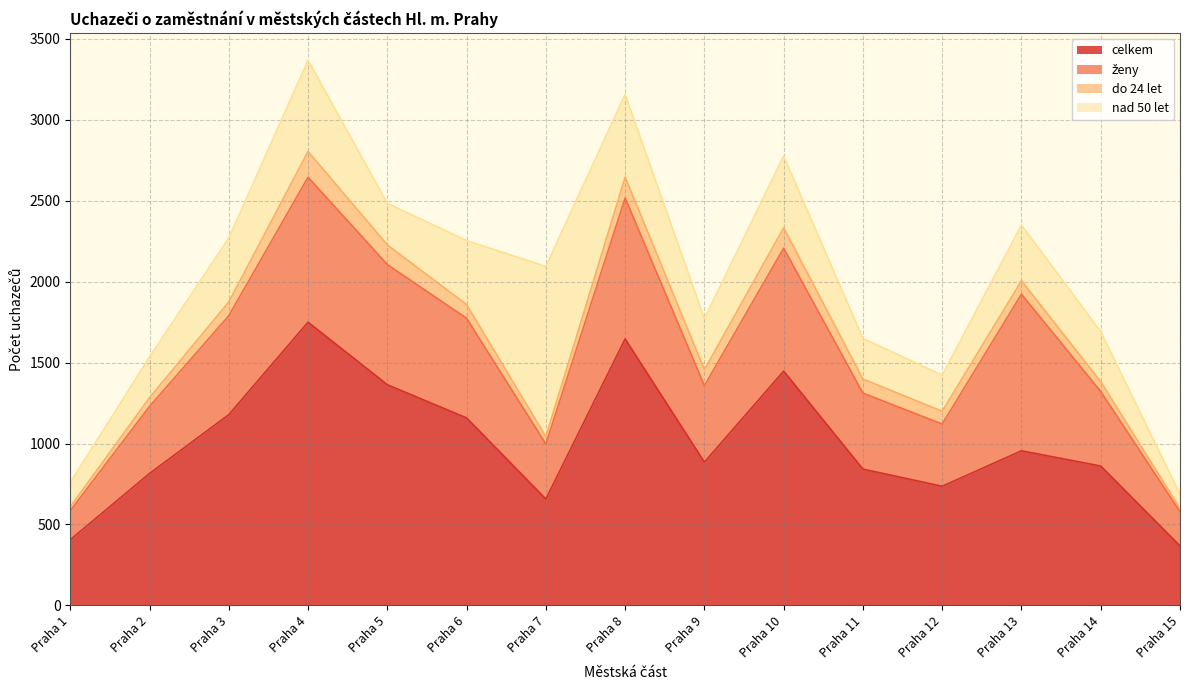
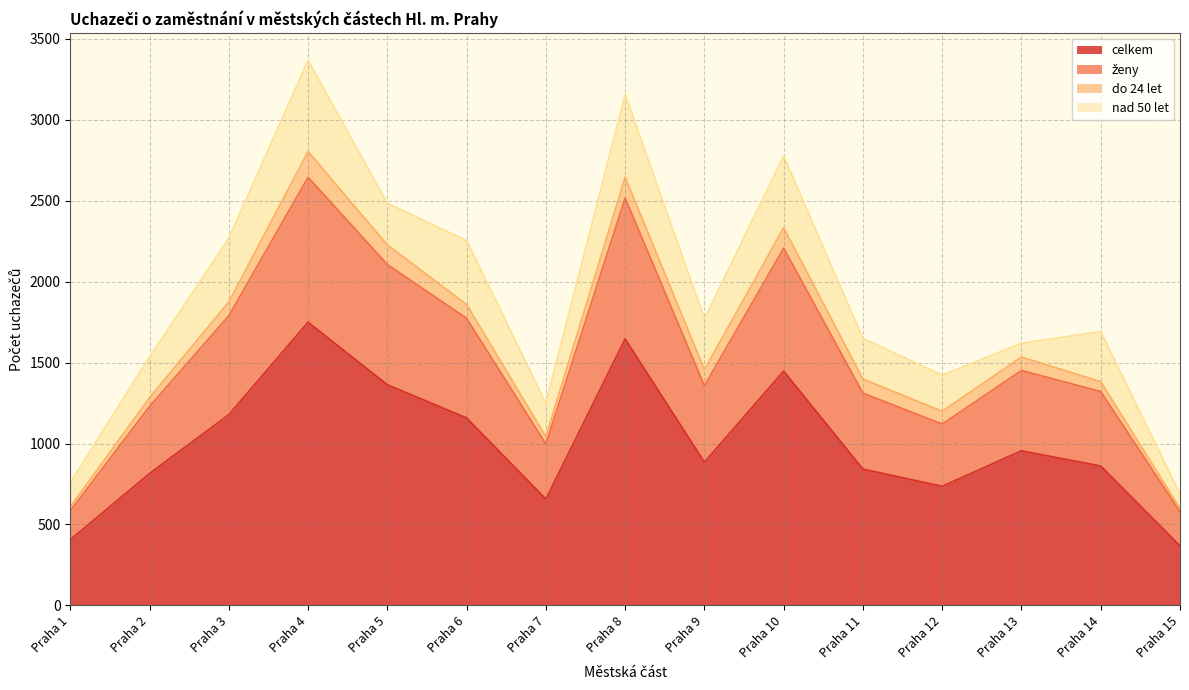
nad 50 let, Praha 7: 1050 -> 210
ženy, Praha 13: 970 -> 500
nad 50 let, Praha 13: 340 -> 90
